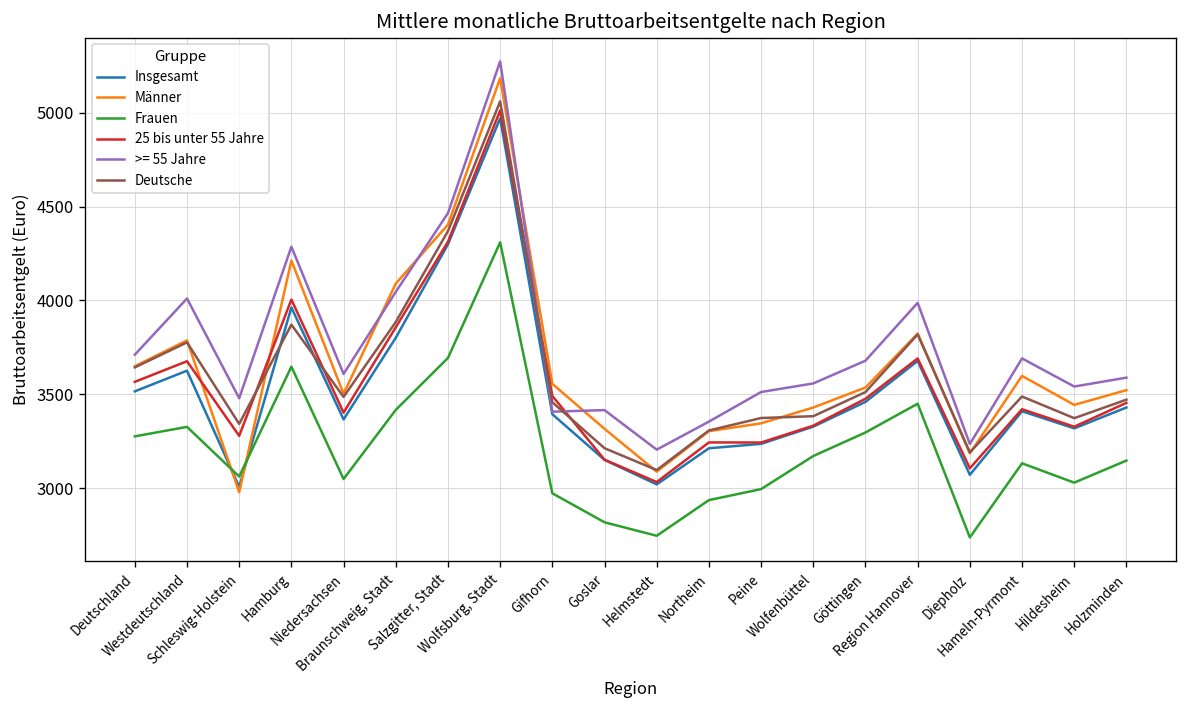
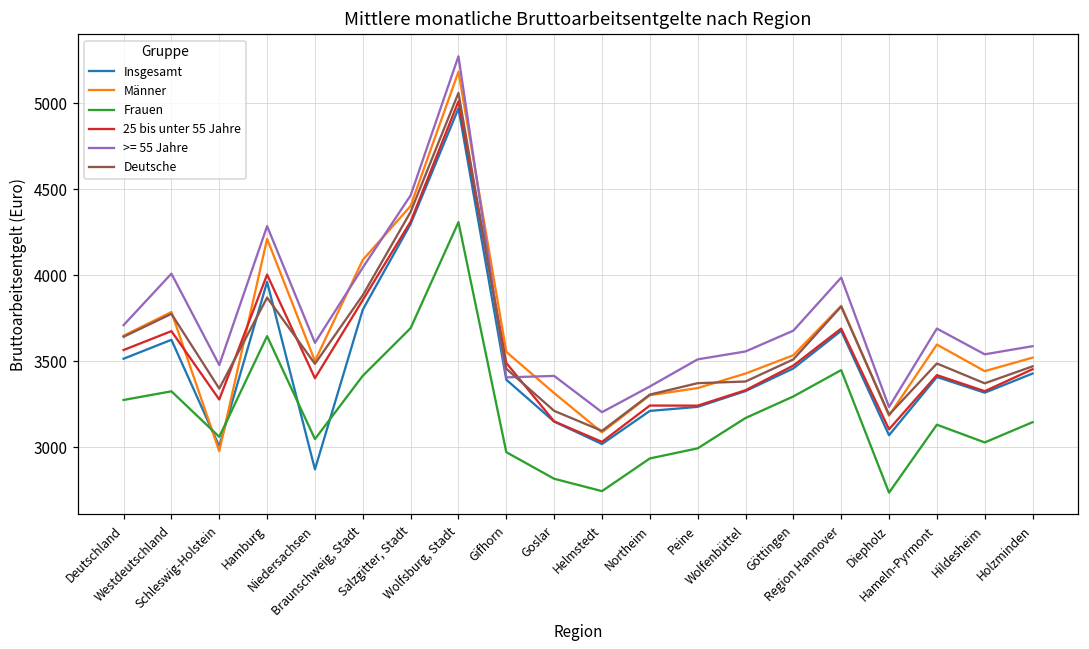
Insgesamt, Niedersachsen: 3370 -> 2870
